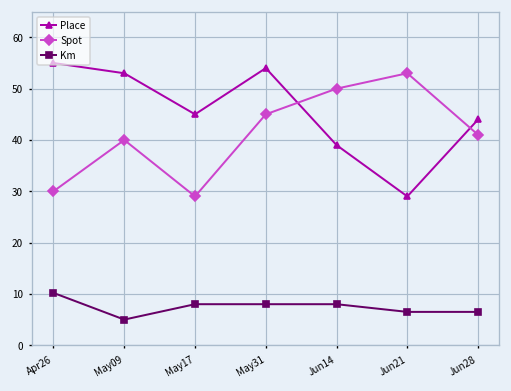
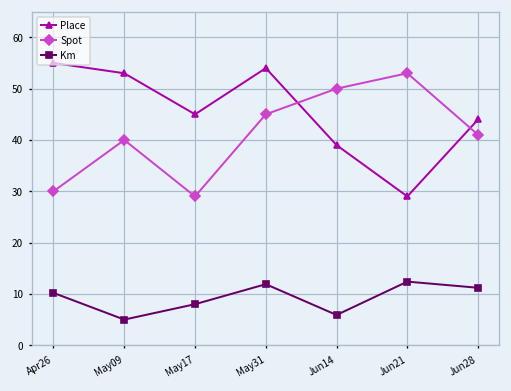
Km, May31: 8 -> 12
Km, Jun14: 8 -> 6
Km, Jun21: 7 -> 12
Km, Jun28: 7 -> 11
